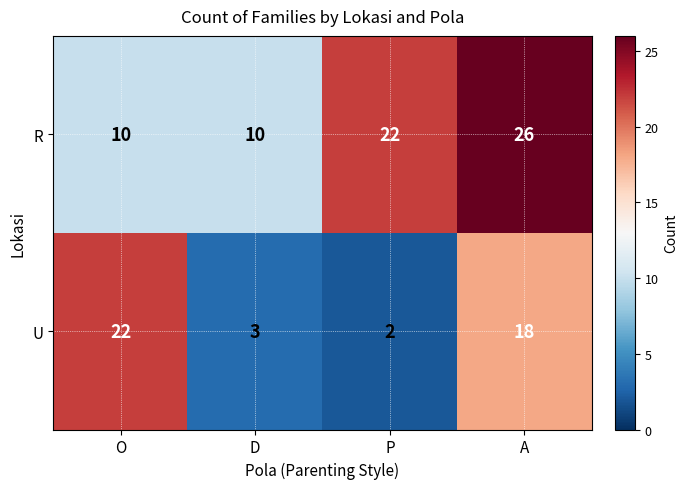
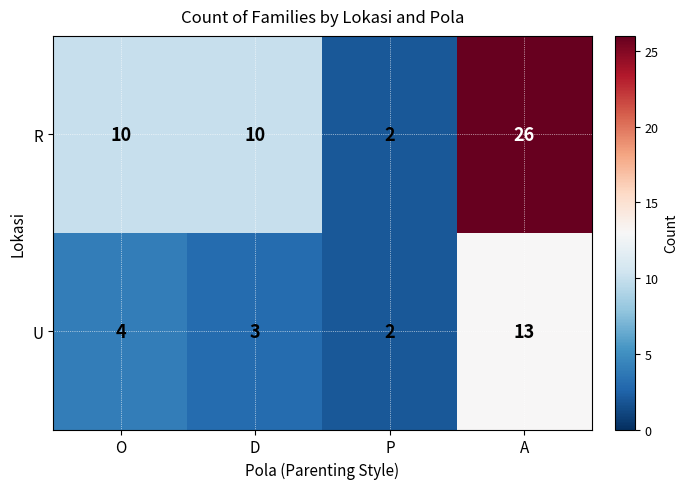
R, P: 22 -> 2
U, O: 22 -> 4
U, A: 18 -> 13
